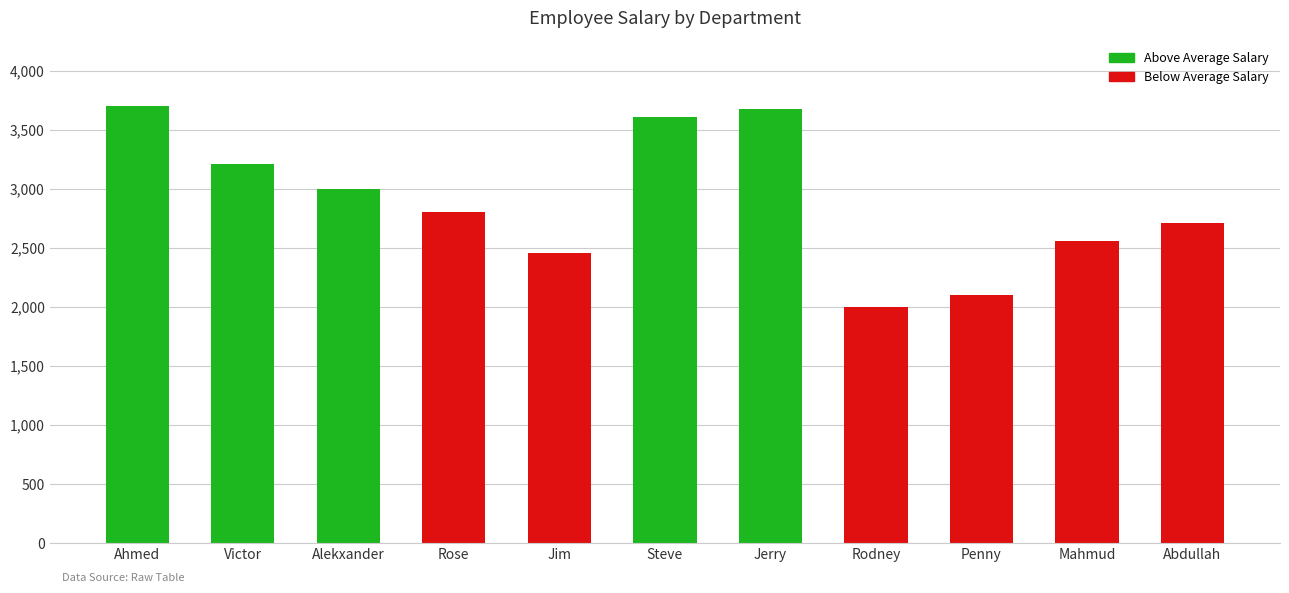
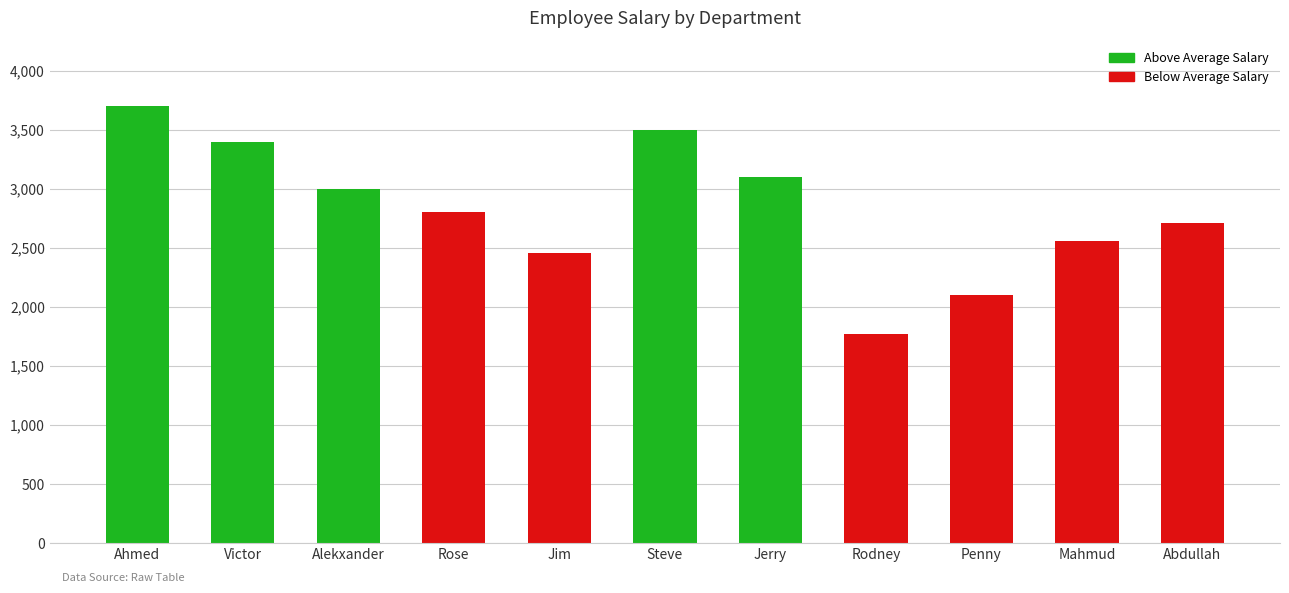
Victor: 3,210 -> 3,400
Steve: 3,610 -> 3,500
Jerry: 3,670 -> 3,100
Rodney: 2,000 -> 1,770
